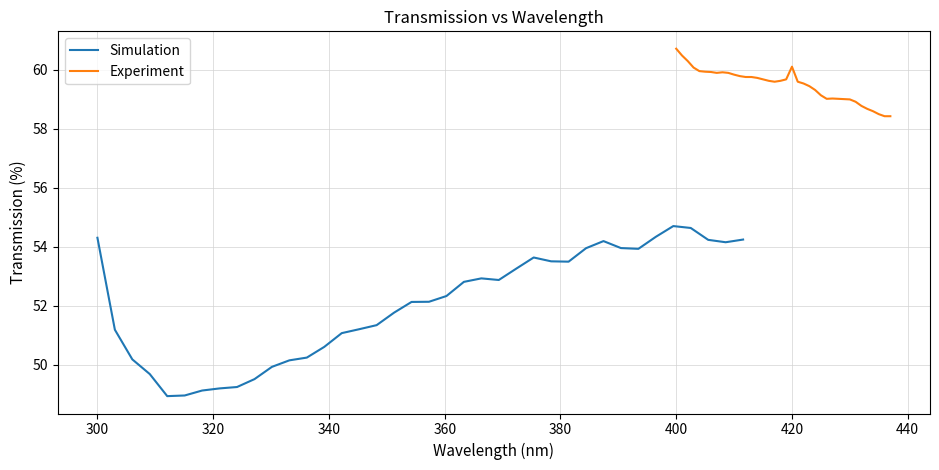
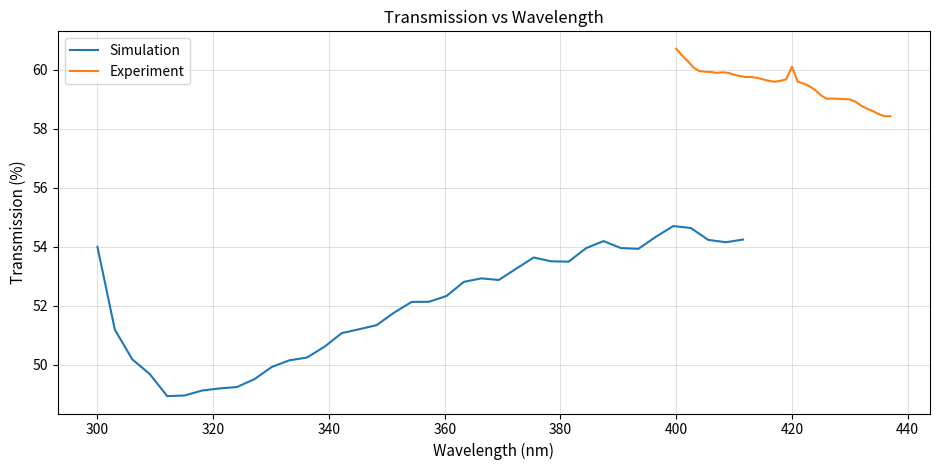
Simulation, 300: 54.3 -> 54.0
